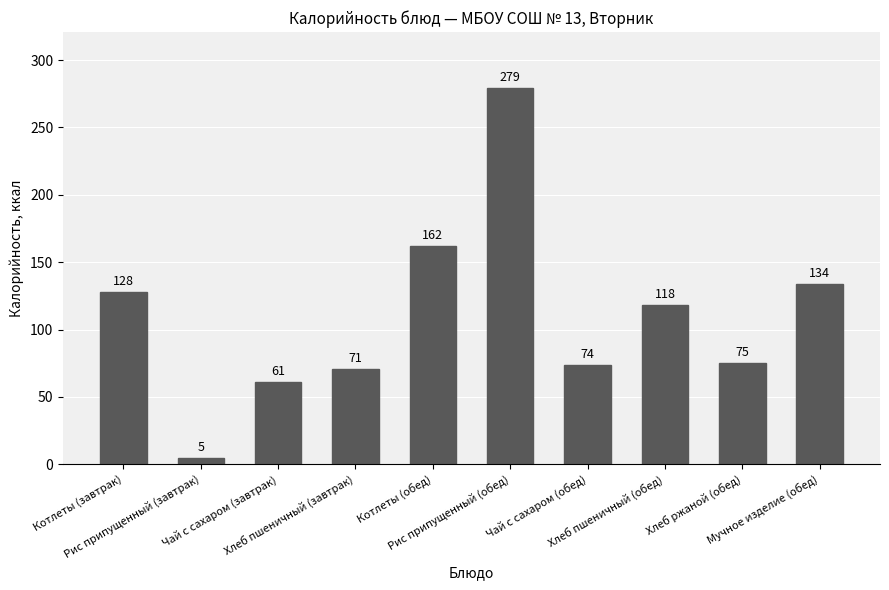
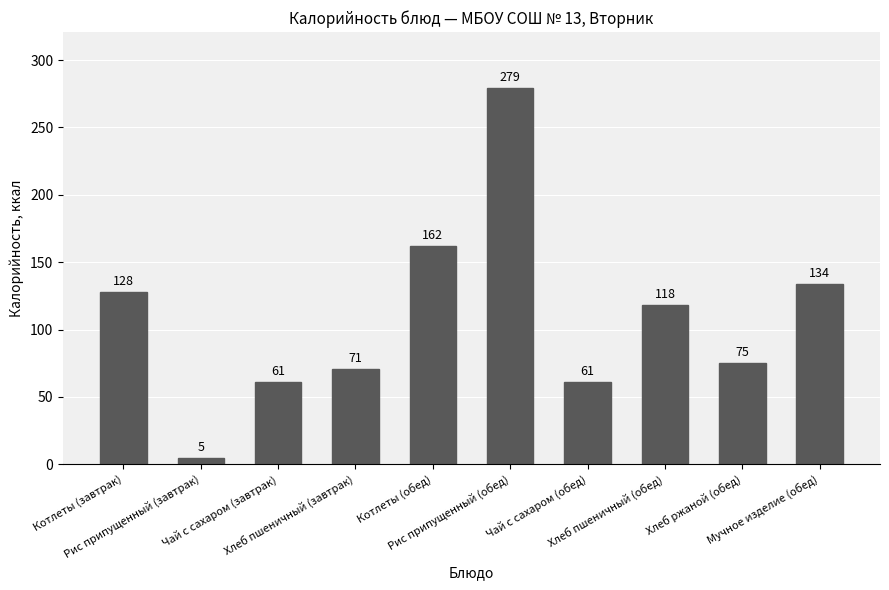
Чай с сахаром (обед): 74 -> 61
